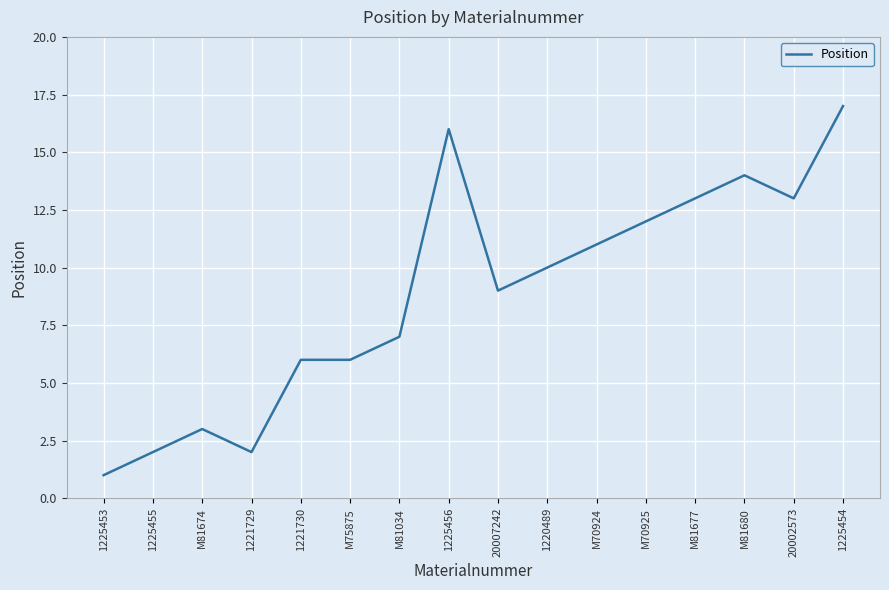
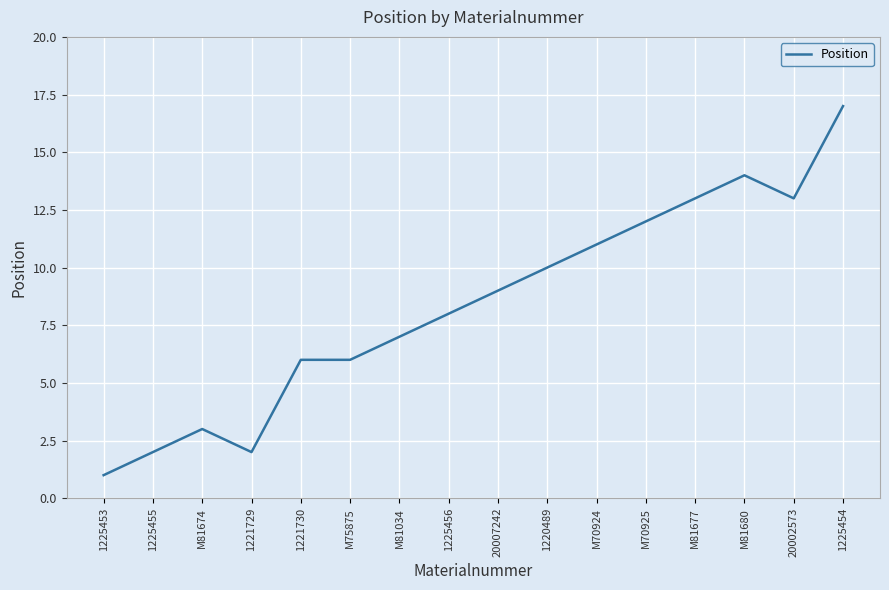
1225456: 16 -> 8
